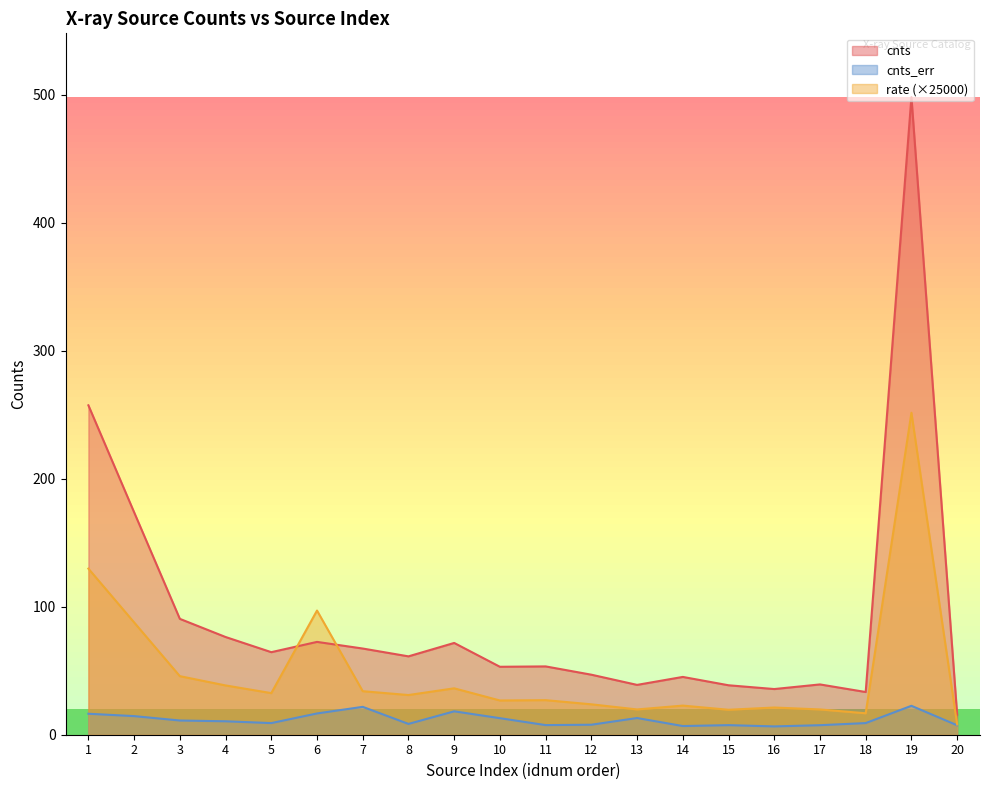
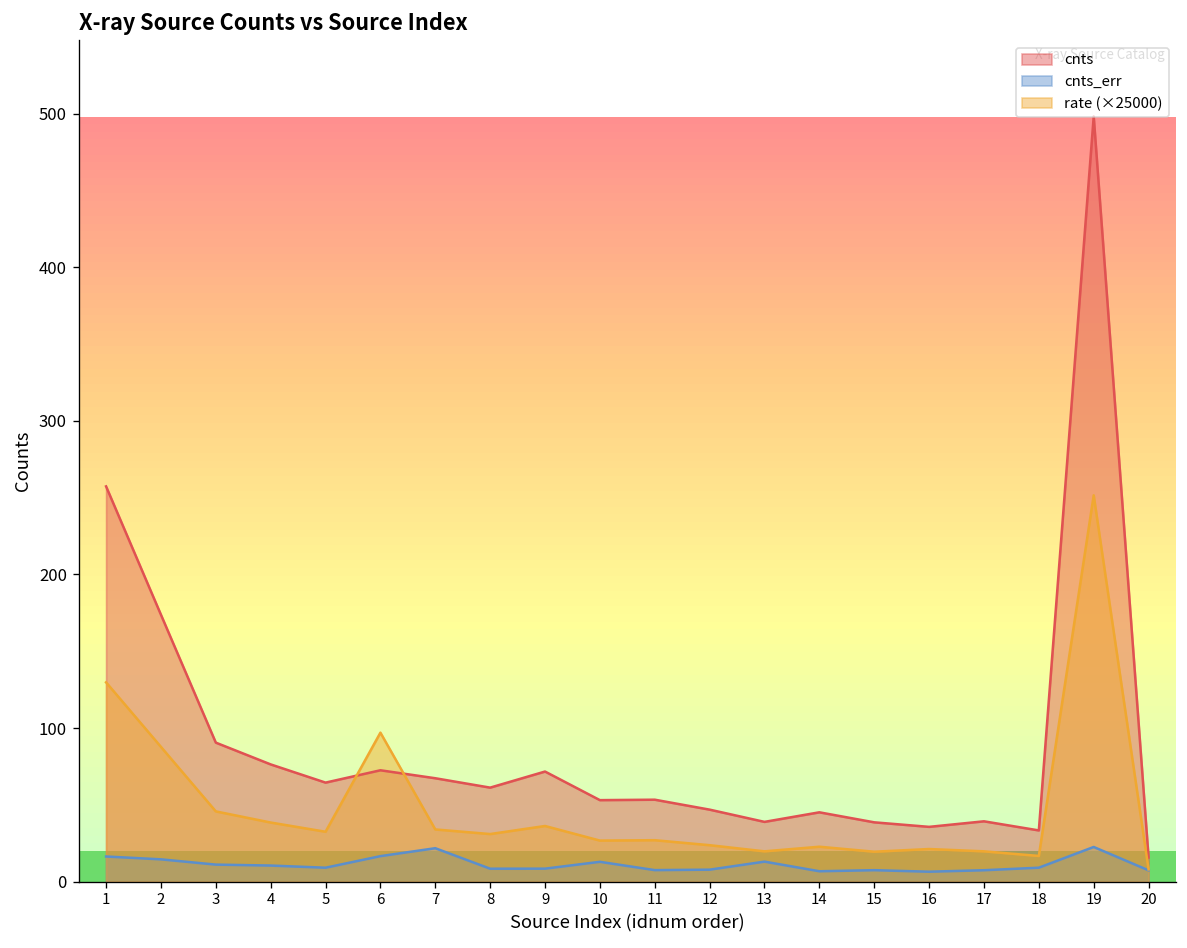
cnts_err, 9: 18 -> 8
